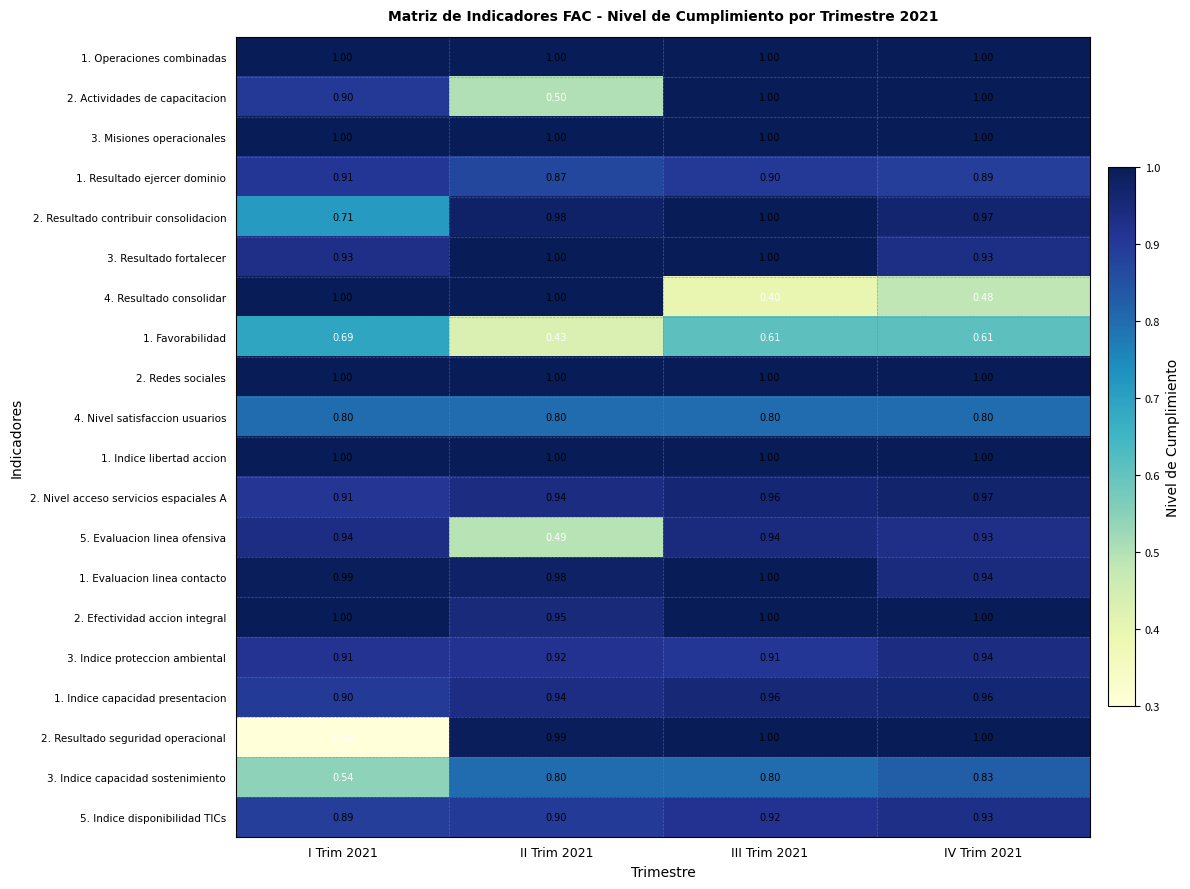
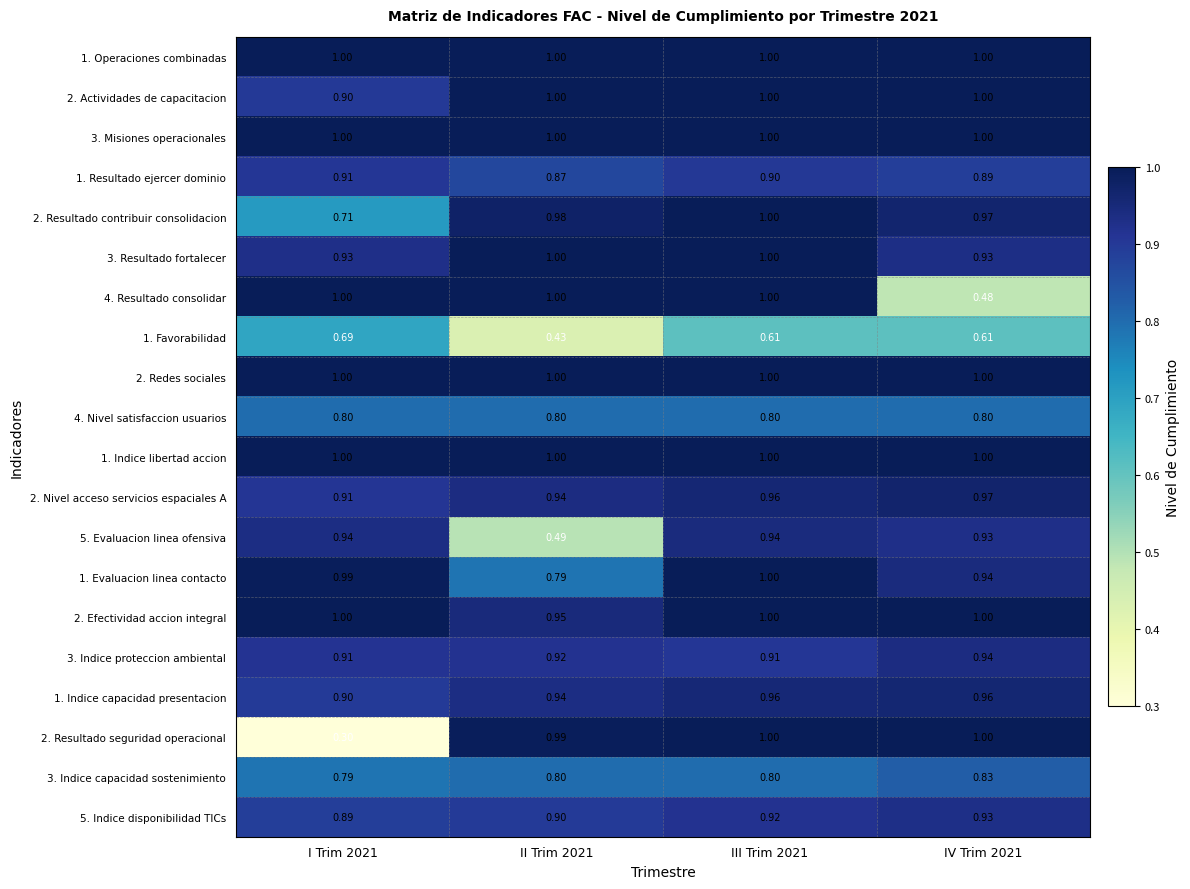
2. Actividades de capacitacion, II Trim 2021: 0.50 -> 1.00
4. Resultado consolidar, III Trim 2021: 0.40 -> 1.00
1. Evaluacion linea contacto, II Trim 2021: 0.98 -> 0.79
3. Indice capacidad sostenimiento, I Trim 2021: 0.54 -> 0.79
